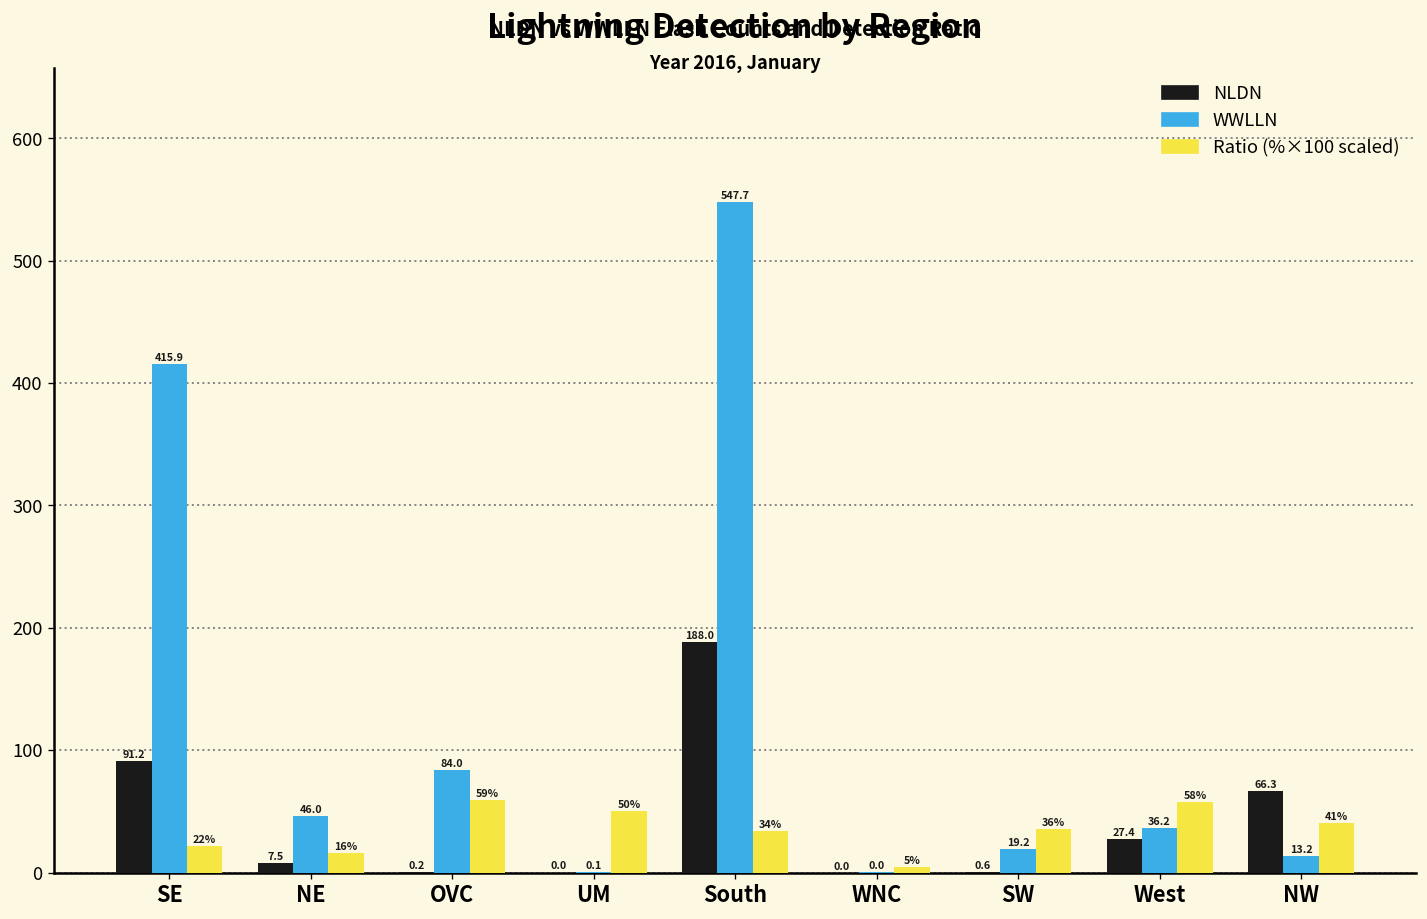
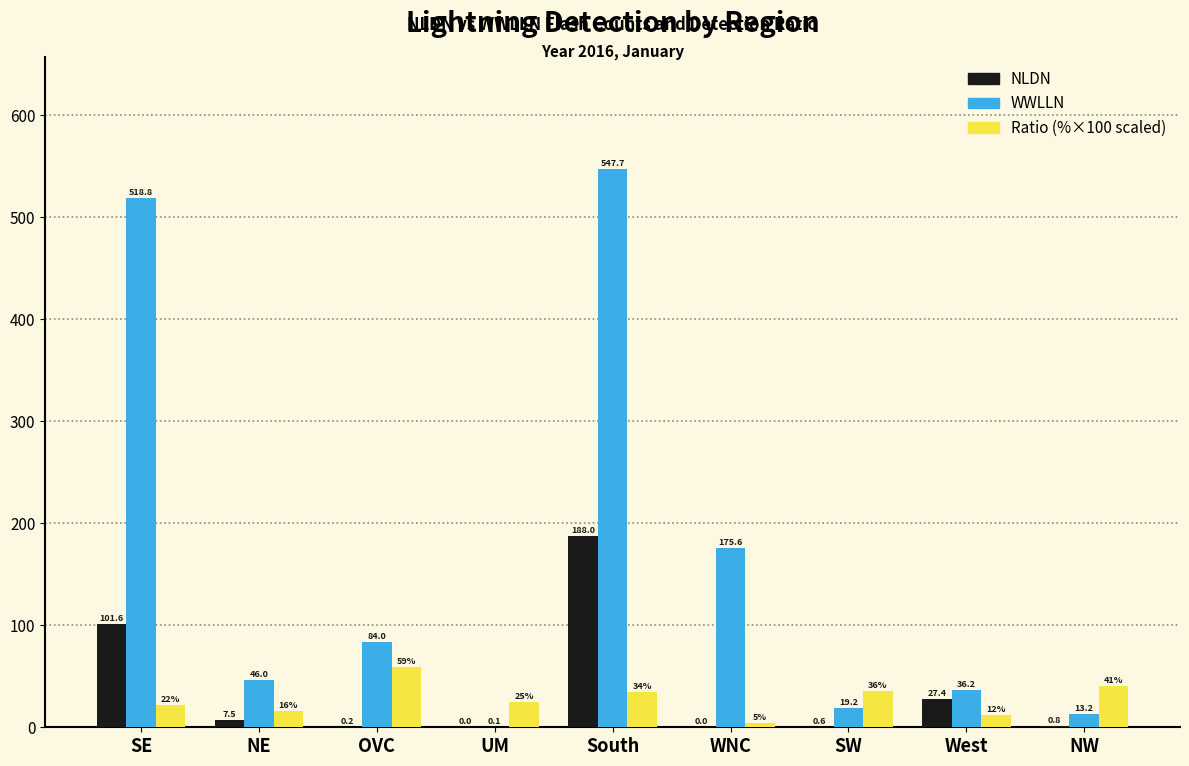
NLDN, SE: 91.2 -> 101.6
WWLLN, SE: 415.9 -> 518.8
Ratio (%×100 scaled), UM: 50% -> 25%
WWLLN, WNC: 0.0 -> 175.6
Ratio (%×100 scaled), West: 58% -> 12%
NLDN, NW: 66.3 -> 0.8
